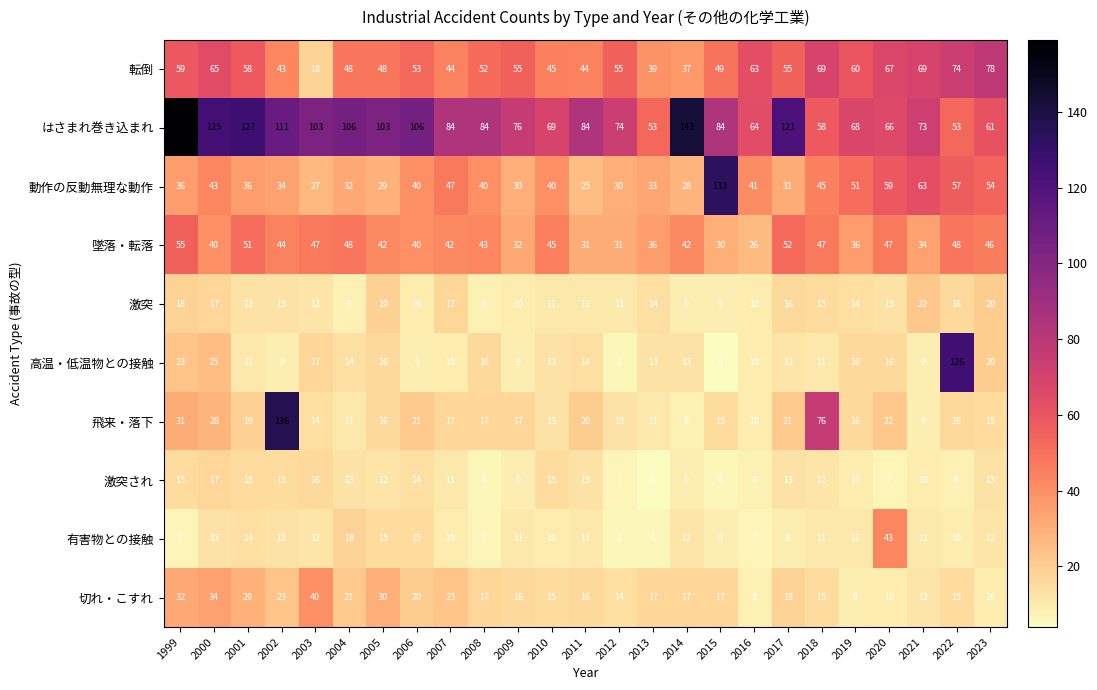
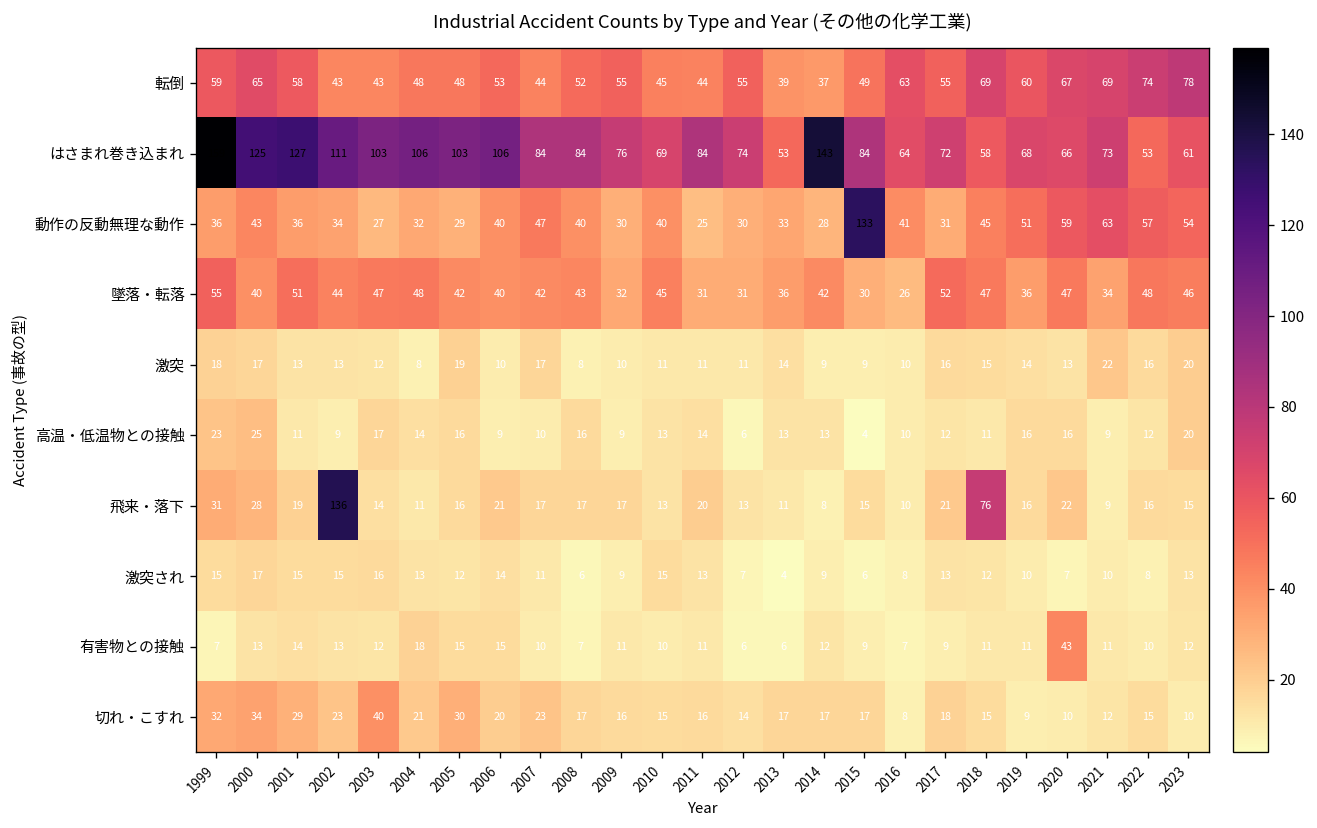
転倒, 2003: 18 -> 43
はさまれ巻き込まれ, 2017: 121 -> 72
高温・低温物との接触, 2022: 126 -> 12
